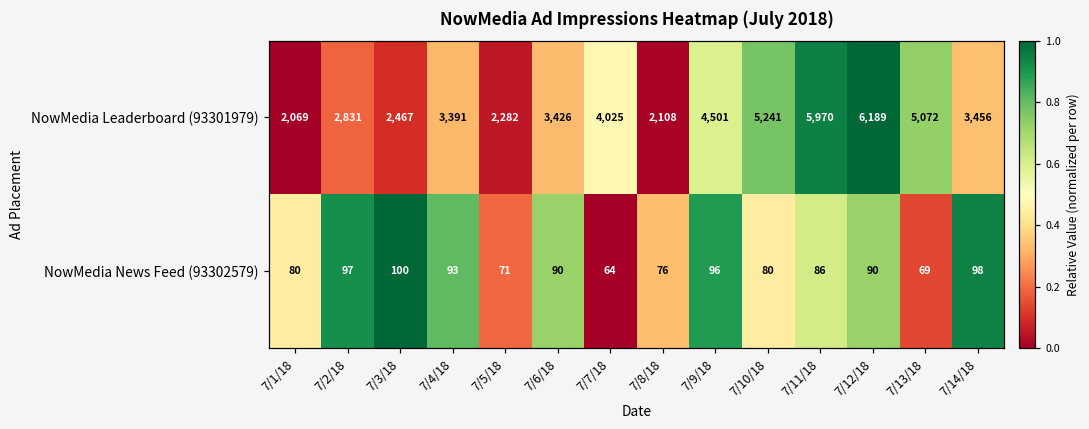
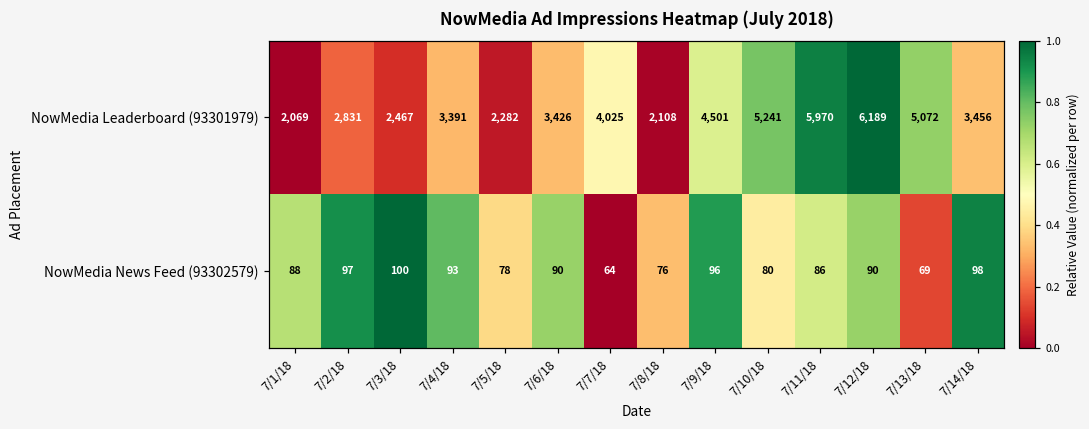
NowMedia News Feed (93302579), 7/1/18: 80 -> 88
NowMedia News Feed (93302579), 7/5/18: 71 -> 78
